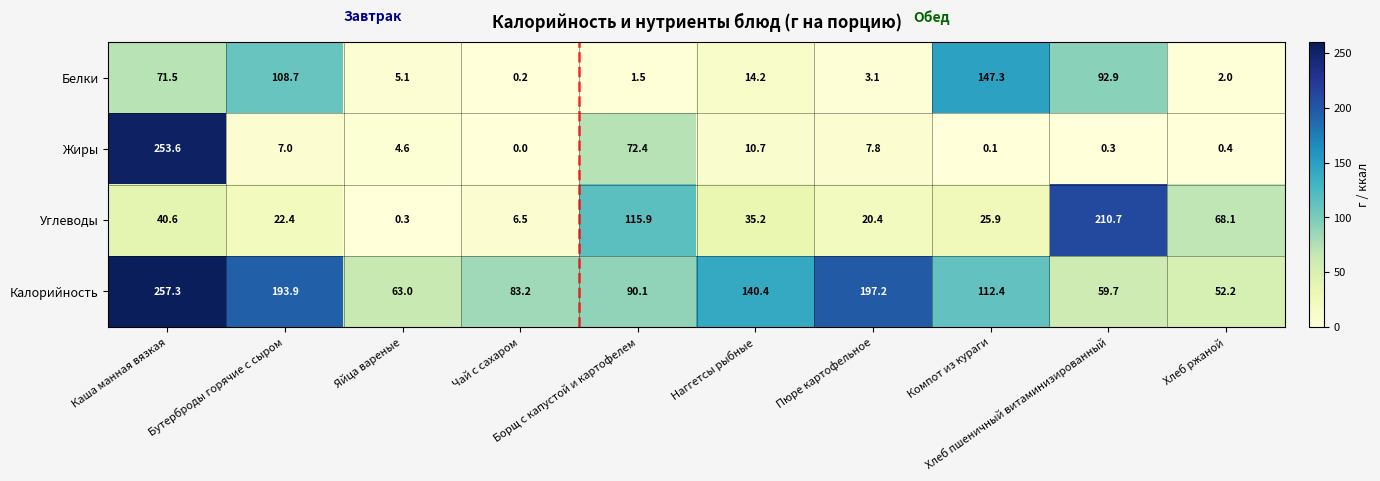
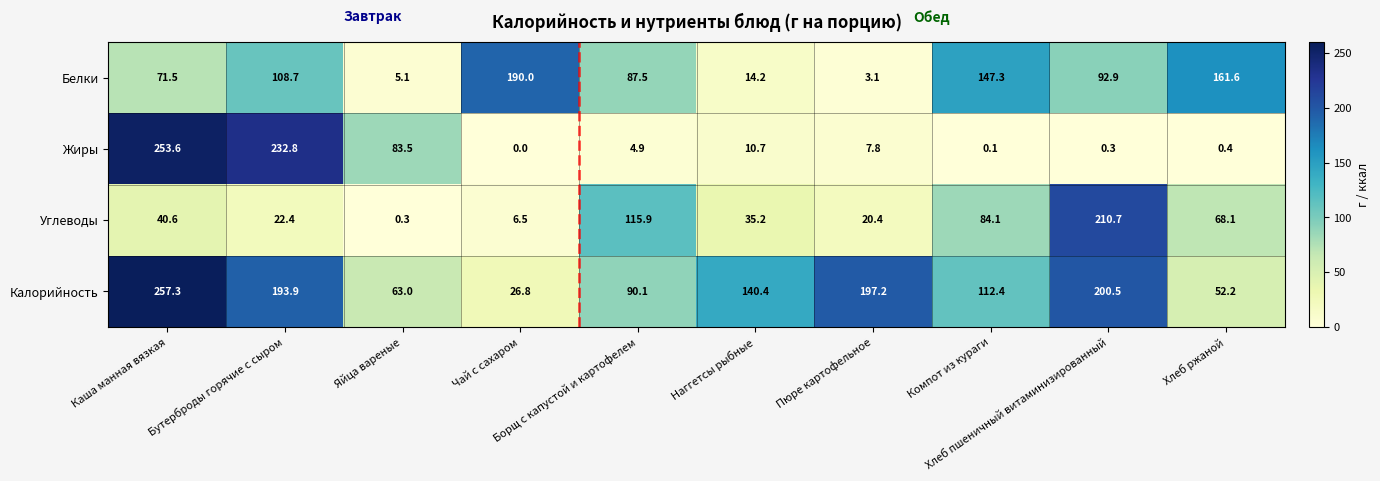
Белки, Чай с сахаром: 0.2 -> 190.0
Белки, Борщ с капустой и картофелем: 1.5 -> 87.5
Белки, Хлеб ржаной: 2.0 -> 161.6
Жиры, Бутерброды горячие с сыром: 7.0 -> 232.8
Жиры, Яйца вареные: 4.6 -> 83.5
Жиры, Борщ с капустой и картофелем: 72.4 -> 4.9
Углеводы, Компот из кураги: 25.9 -> 84.1
Калорийность, Чай с сахаром: 83.2 -> 26.8
Калорийность, Хлеб пшеничный витаминизированный: 59.7 -> 200.5
